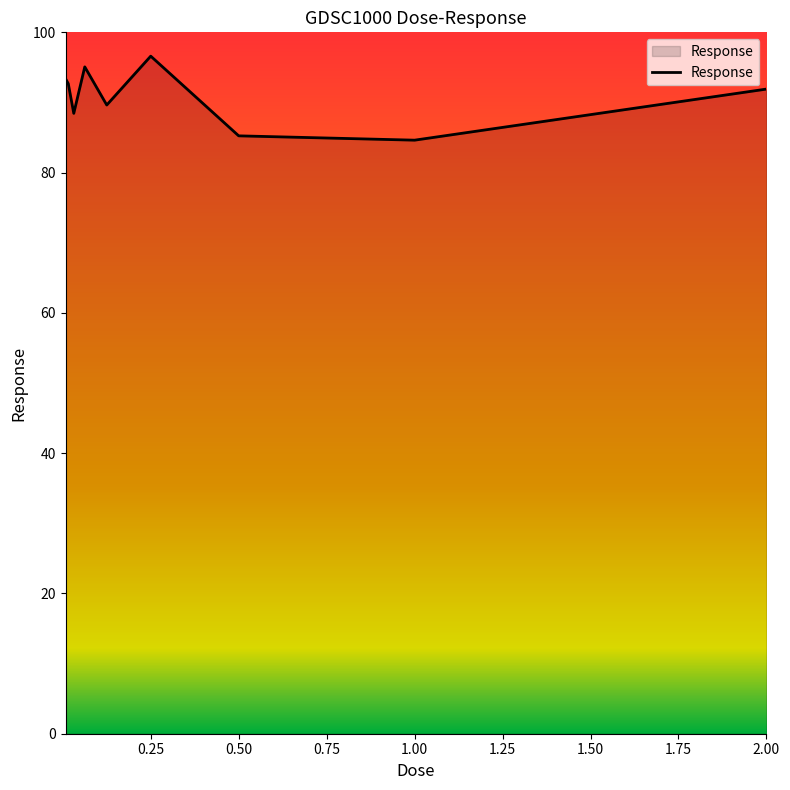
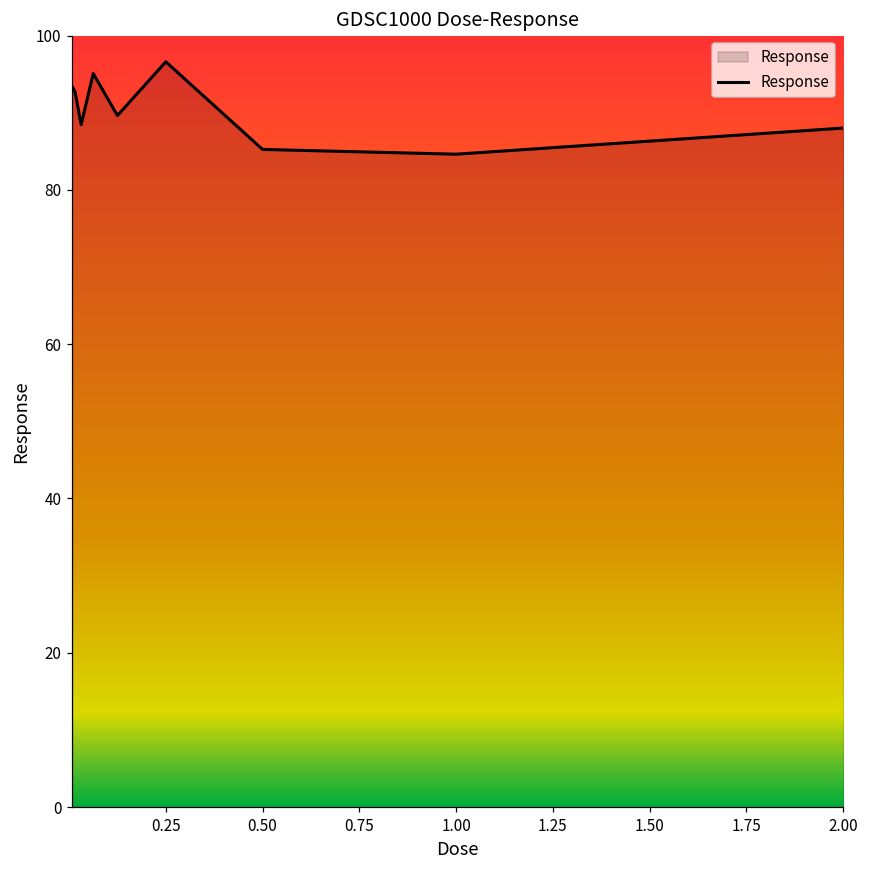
2.00: 92 -> 88
